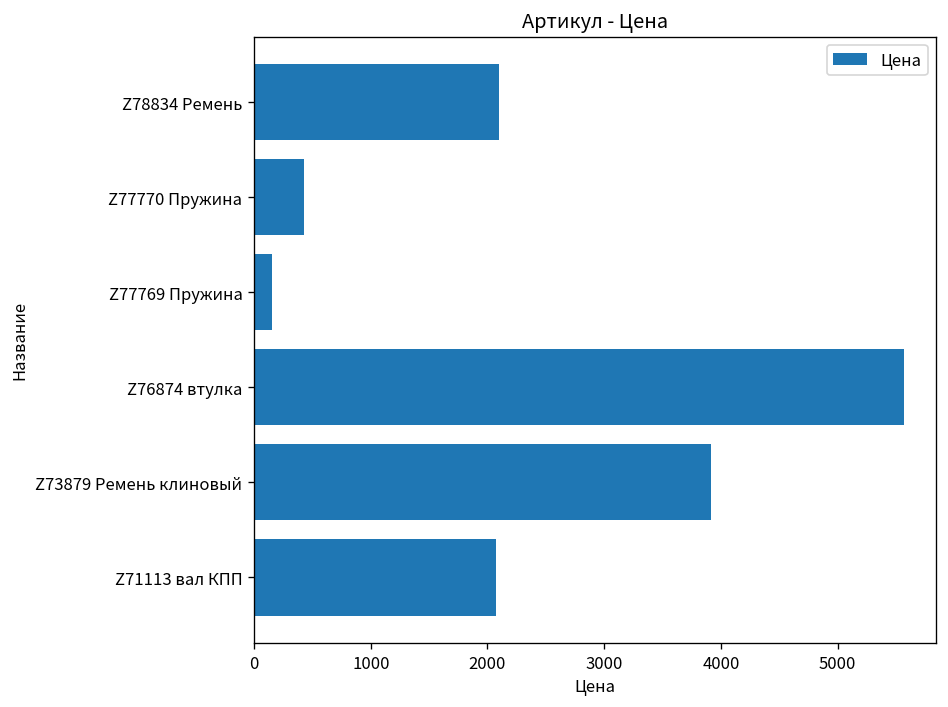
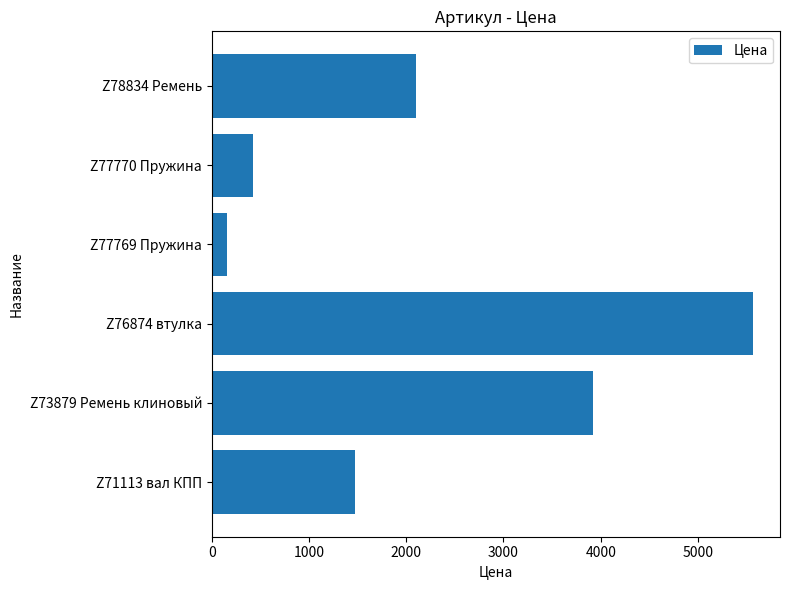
Z71113 вал КПП: 2100 -> 1500
